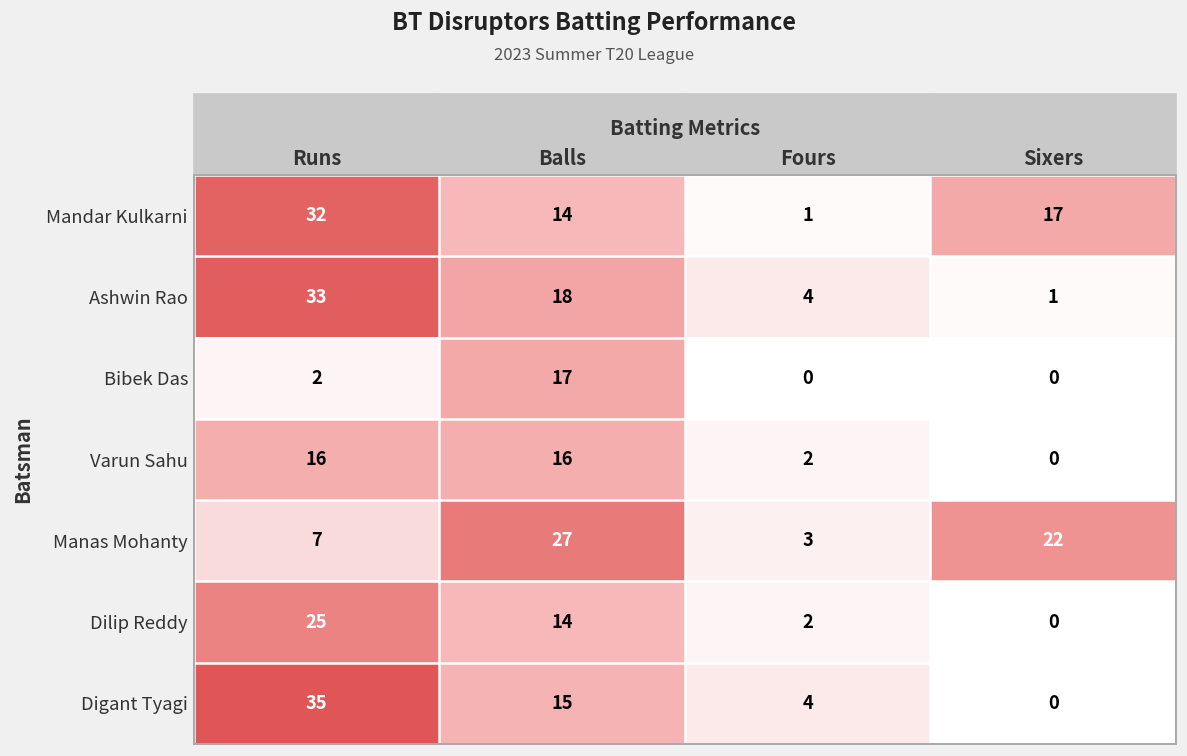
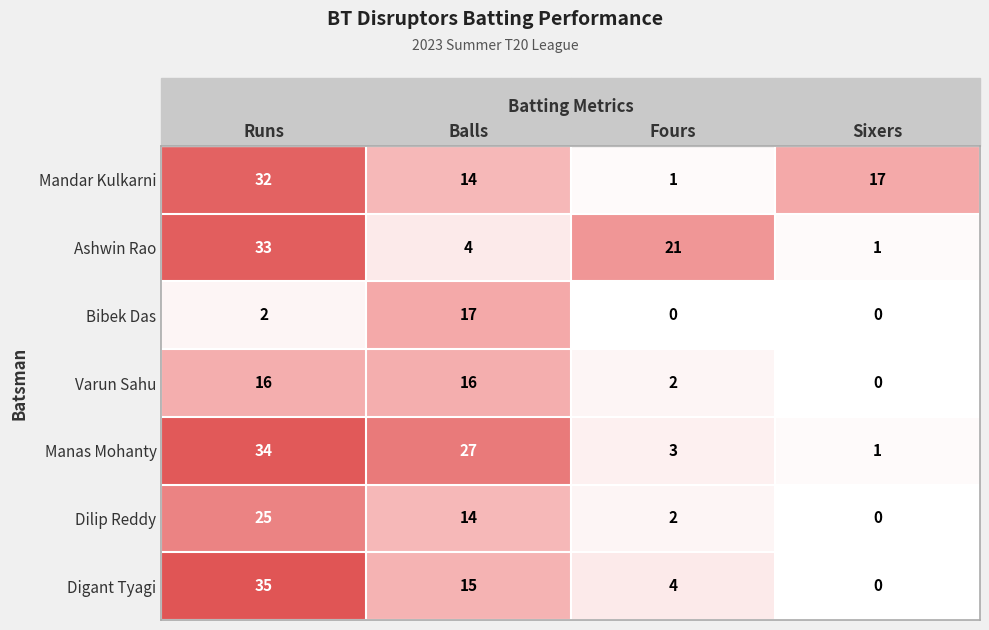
Ashwin Rao, Balls: 18 -> 4
Ashwin Rao, Fours: 4 -> 21
Manas Mohanty, Runs: 7 -> 34
Manas Mohanty, Sixers: 22 -> 1
